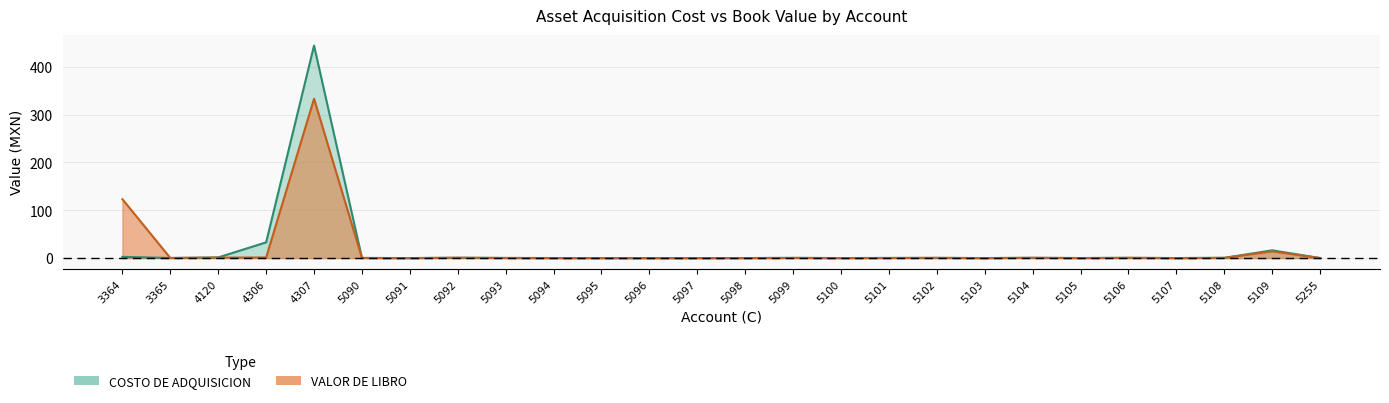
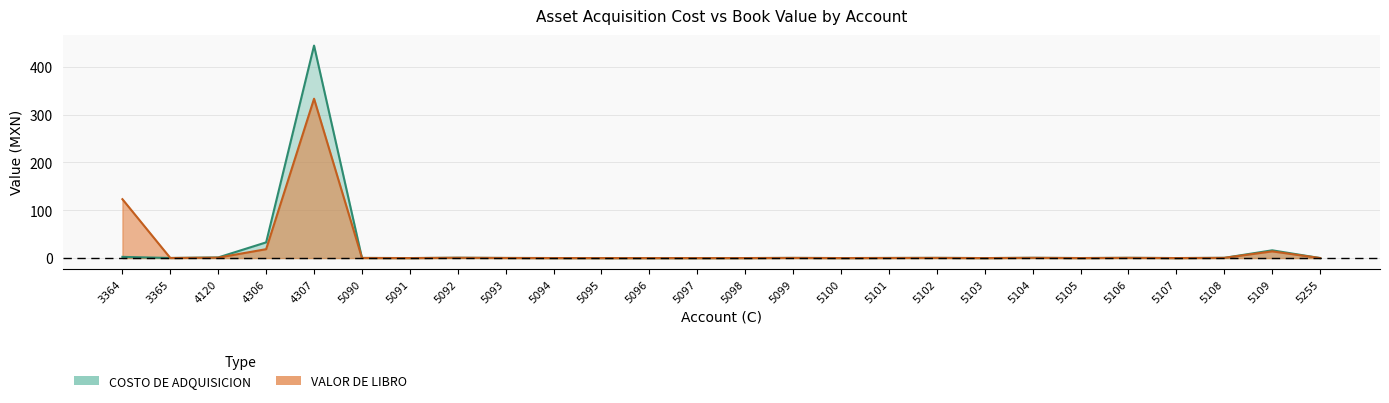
VALOR DE LIBRO, 4306: 0 -> 20
